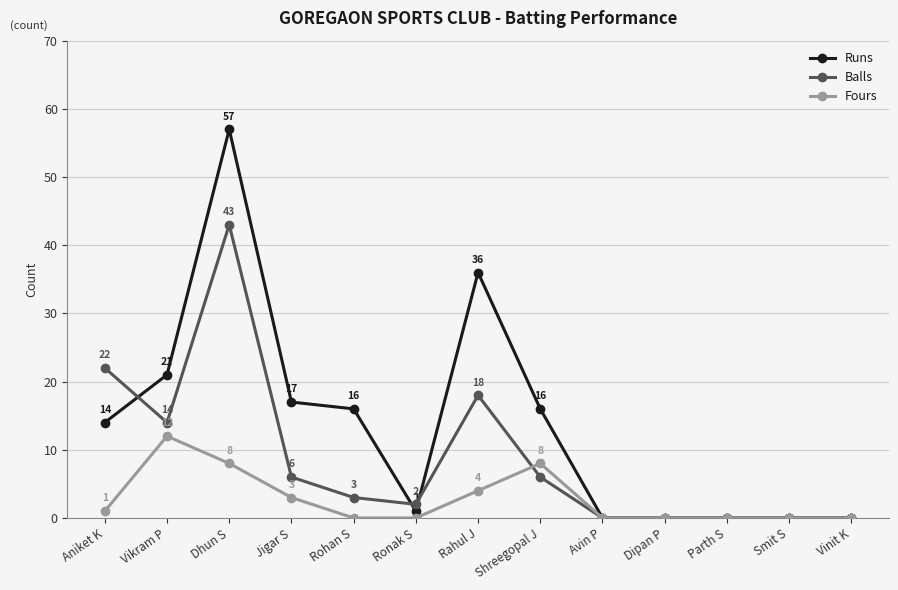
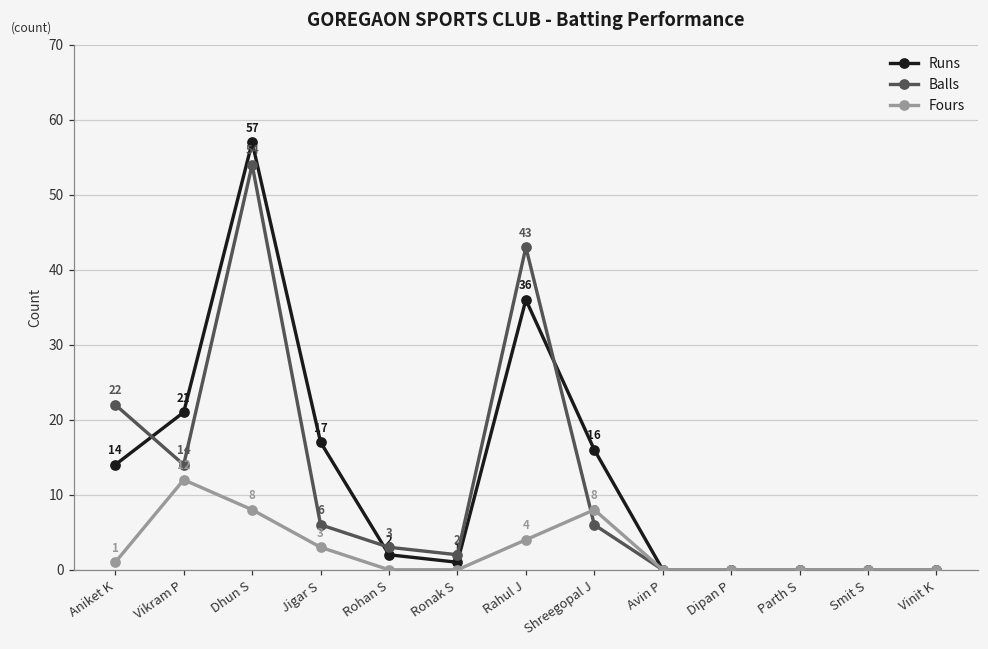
Balls, Dhun S: 43 -> 54
Runs, Rohan S: 16 -> 2
Balls, Rahul J: 18 -> 43
